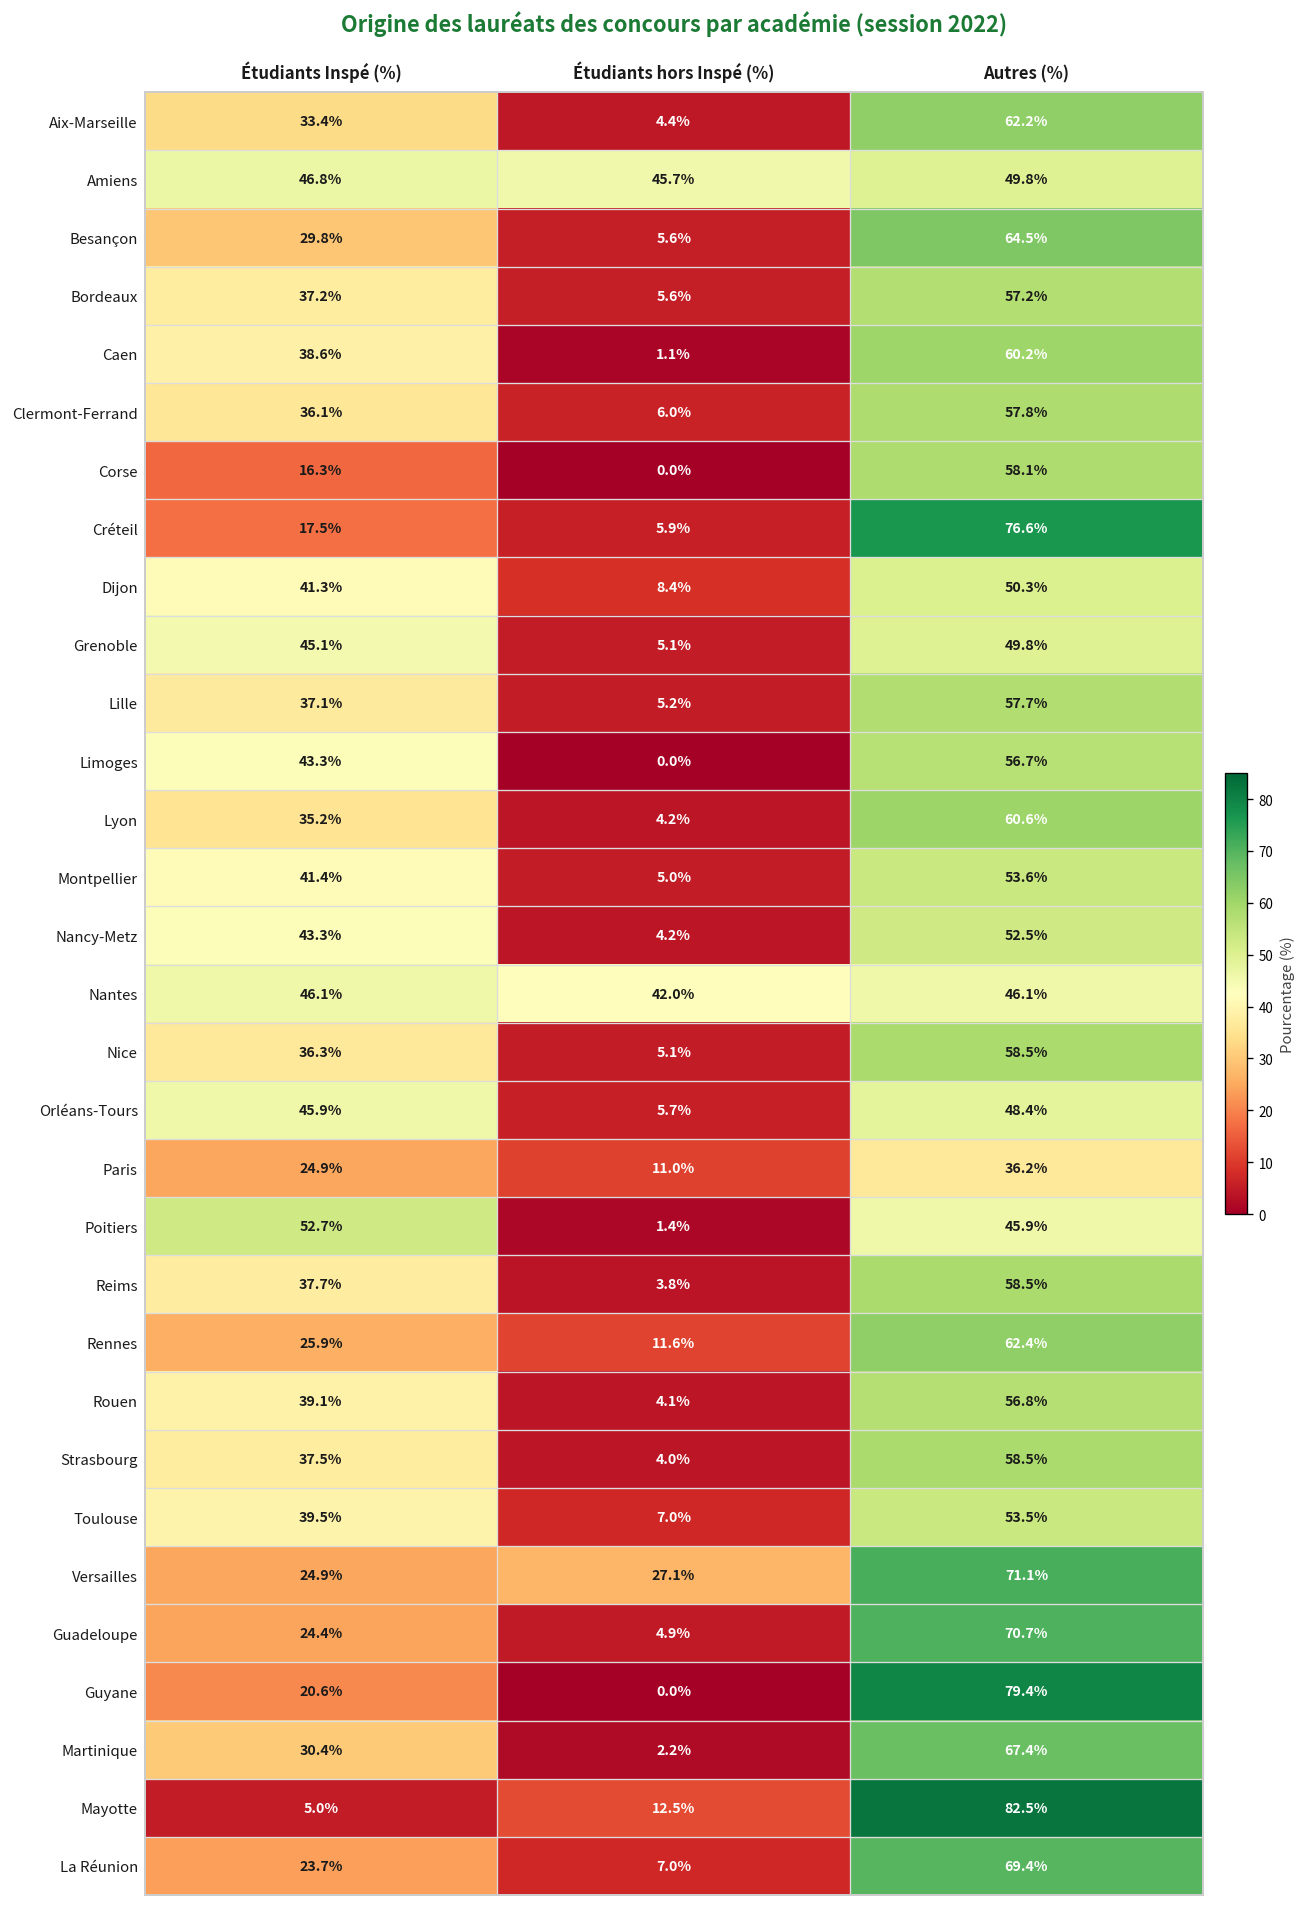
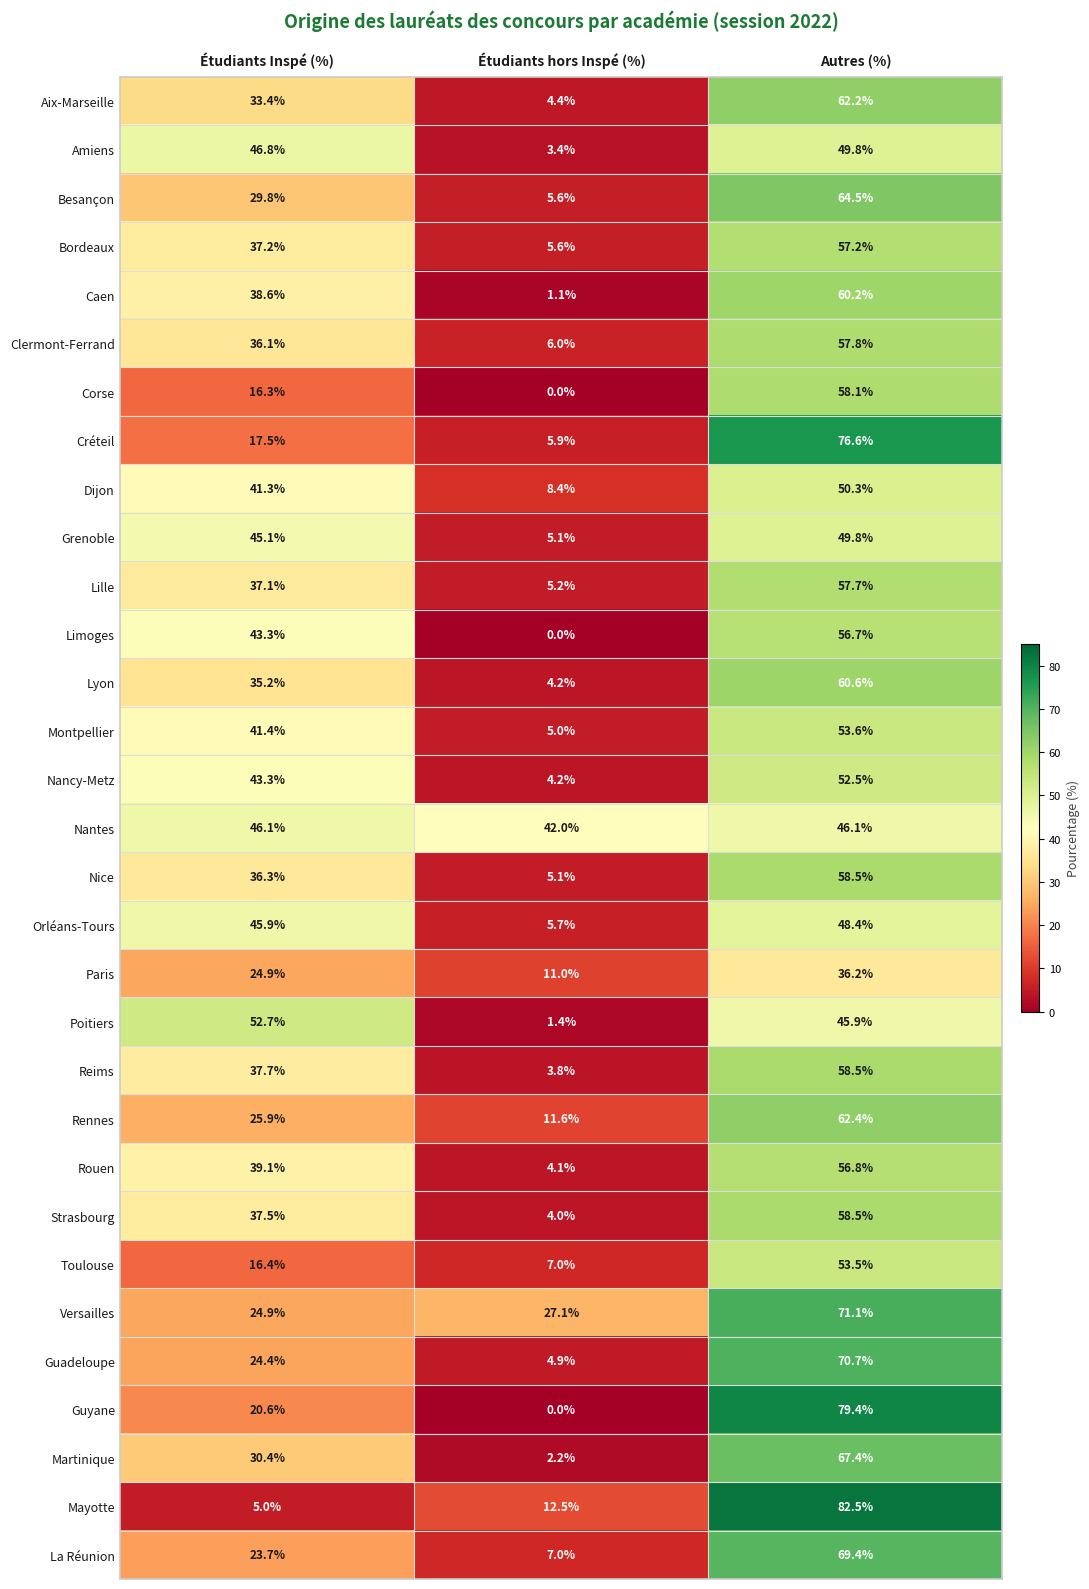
Amiens, Étudiants hors Inspé (%): 45.7% -> 3.4%
Toulouse, Étudiants Inspé (%): 39.5% -> 16.4%
